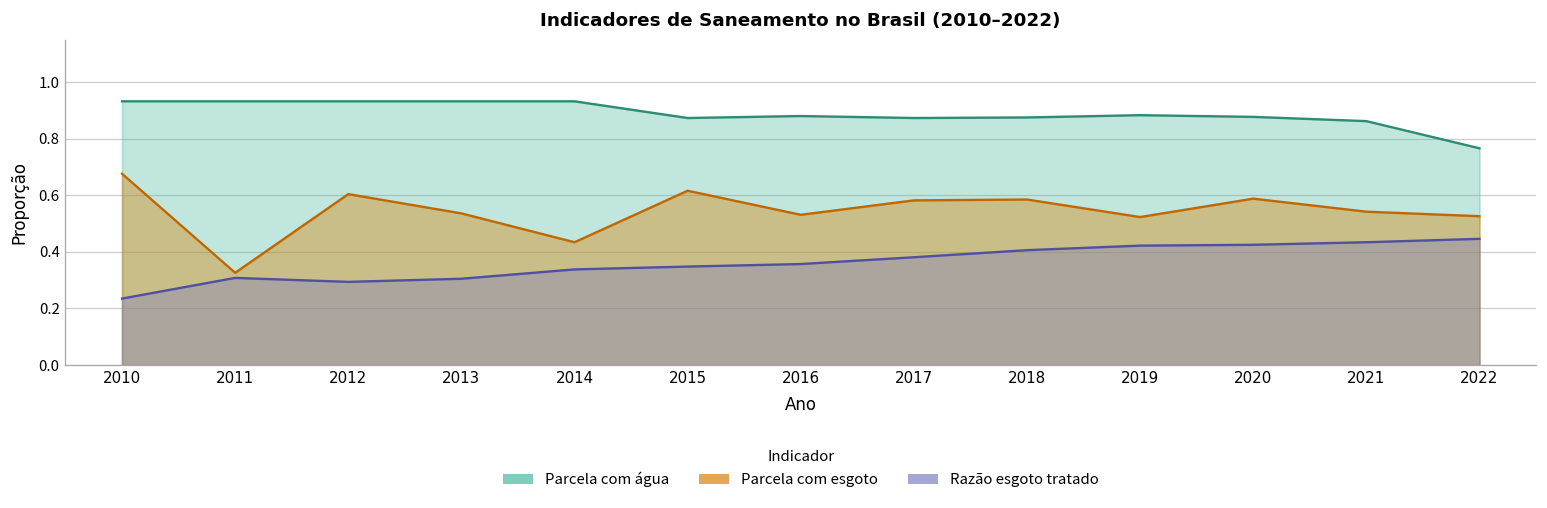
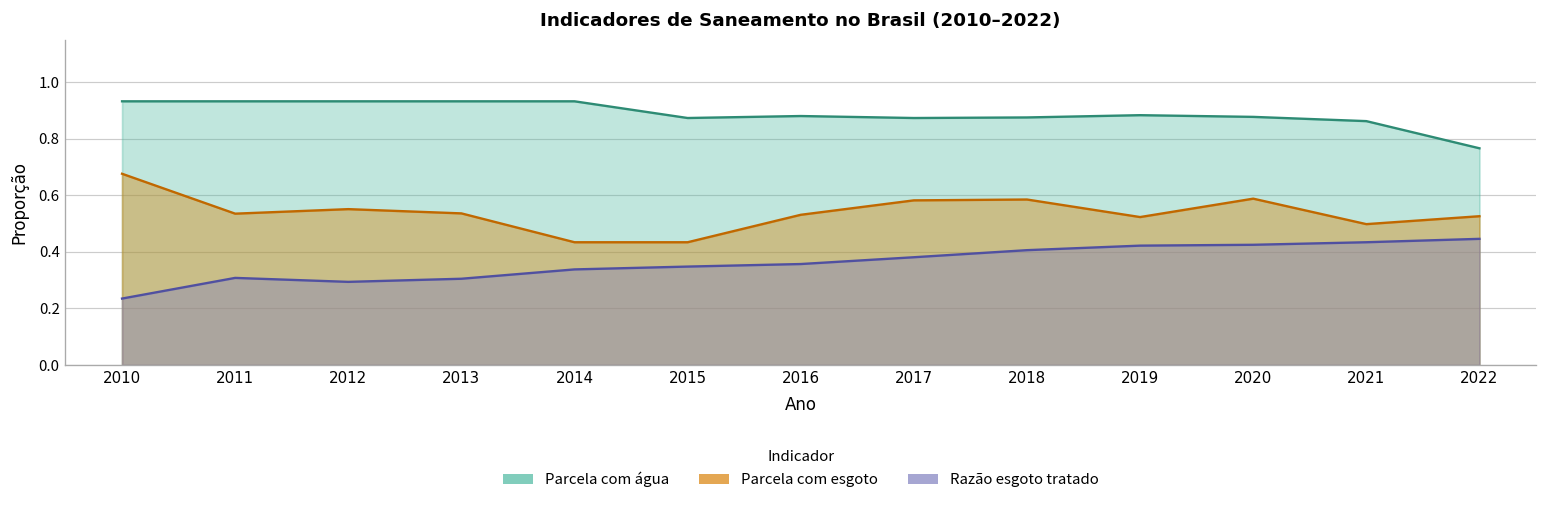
Parcela com esgoto, 2011: 0.33 -> 0.54
Parcela com esgoto, 2012: 0.60 -> 0.55
Parcela com esgoto, 2015: 0.62 -> 0.43
Parcela com esgoto, 2021: 0.54 -> 0.50
